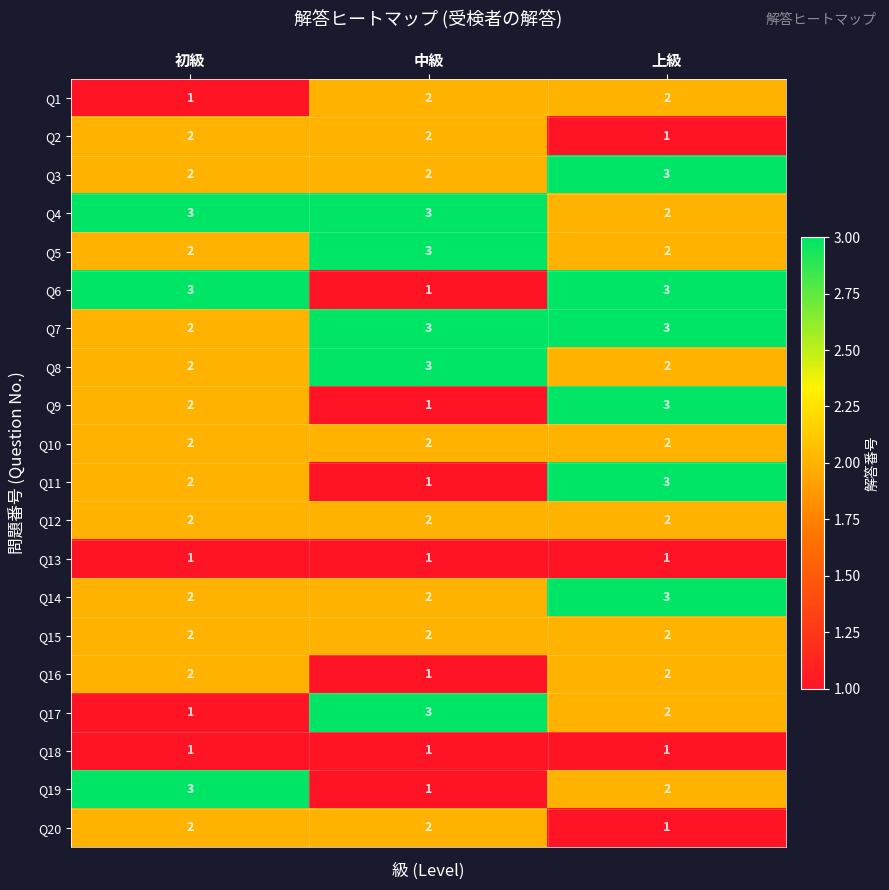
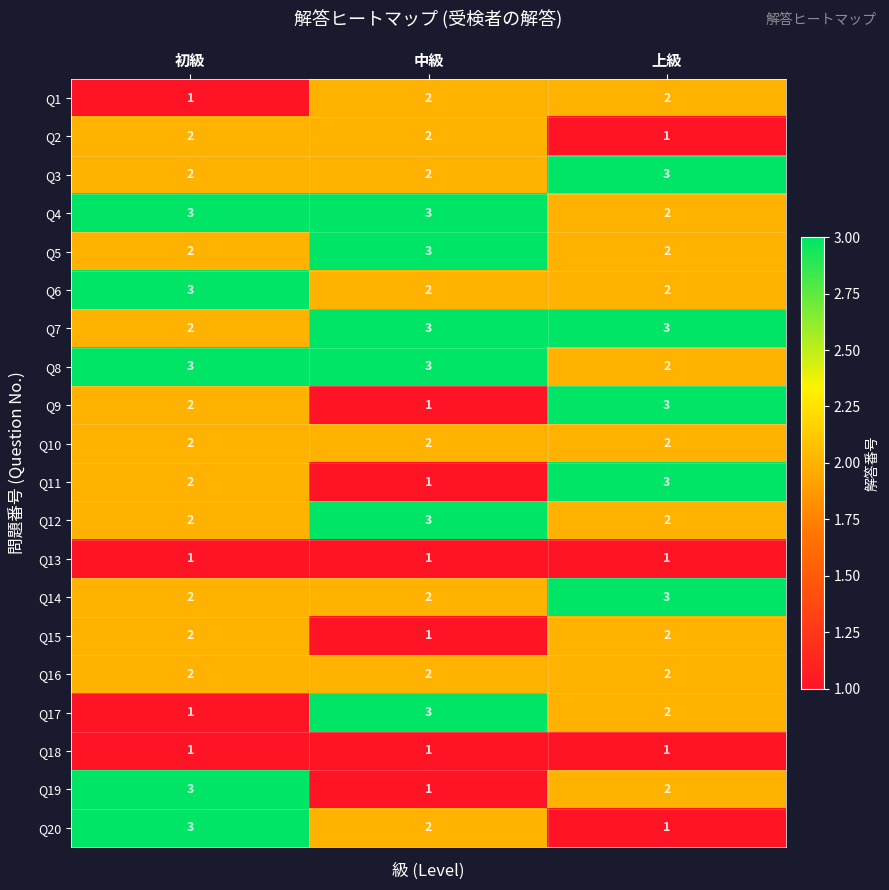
Q6, 中級: 1 -> 2
Q6, 上級: 3 -> 2
Q8, 初級: 2 -> 3
Q12, 中級: 2 -> 3
Q15, 中級: 2 -> 1
Q16, 中級: 1 -> 2
Q20, 初級: 2 -> 3
